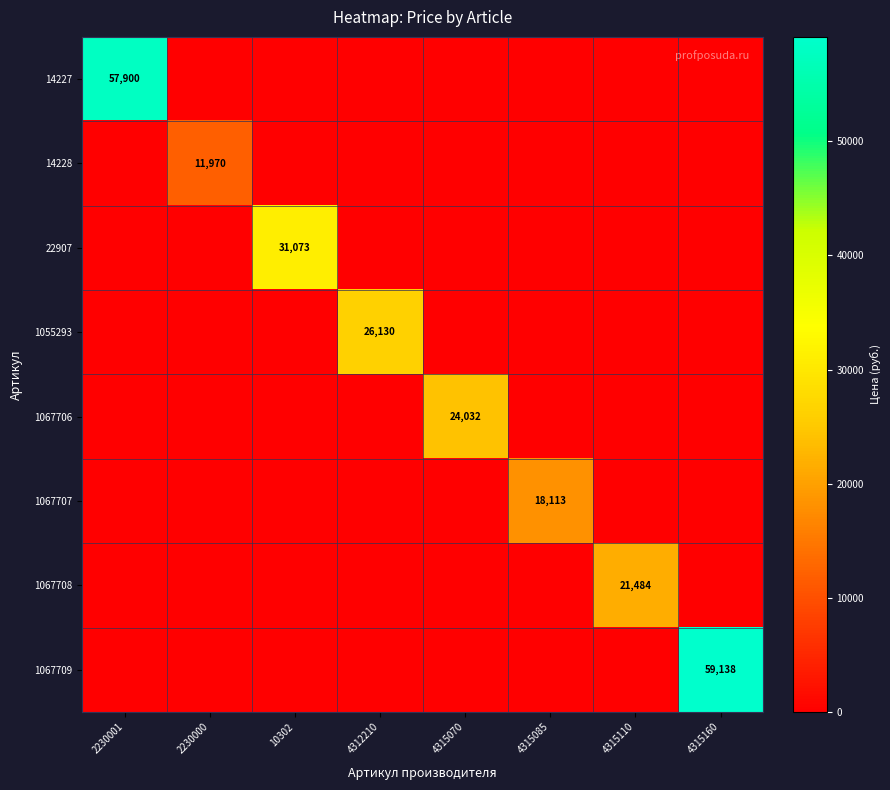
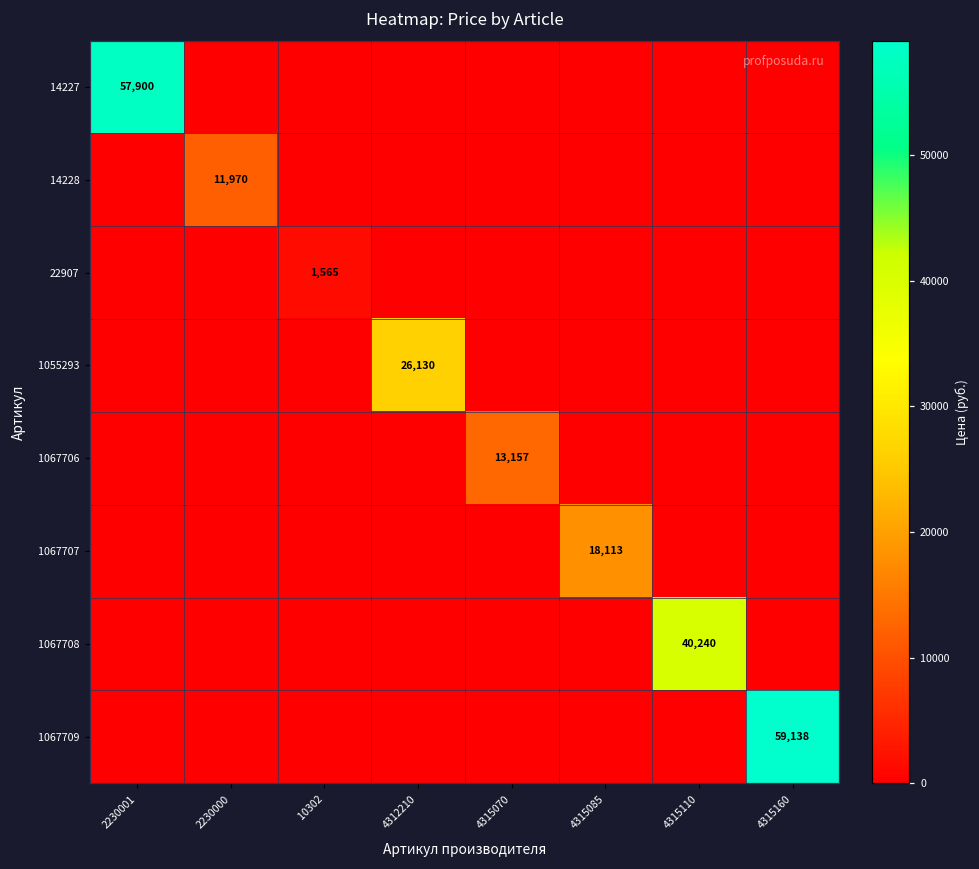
22907, 10302: 31,073 -> 1,565
1067706, 4315070: 24,032 -> 13,157
1067708, 4315110: 21,484 -> 40,240
